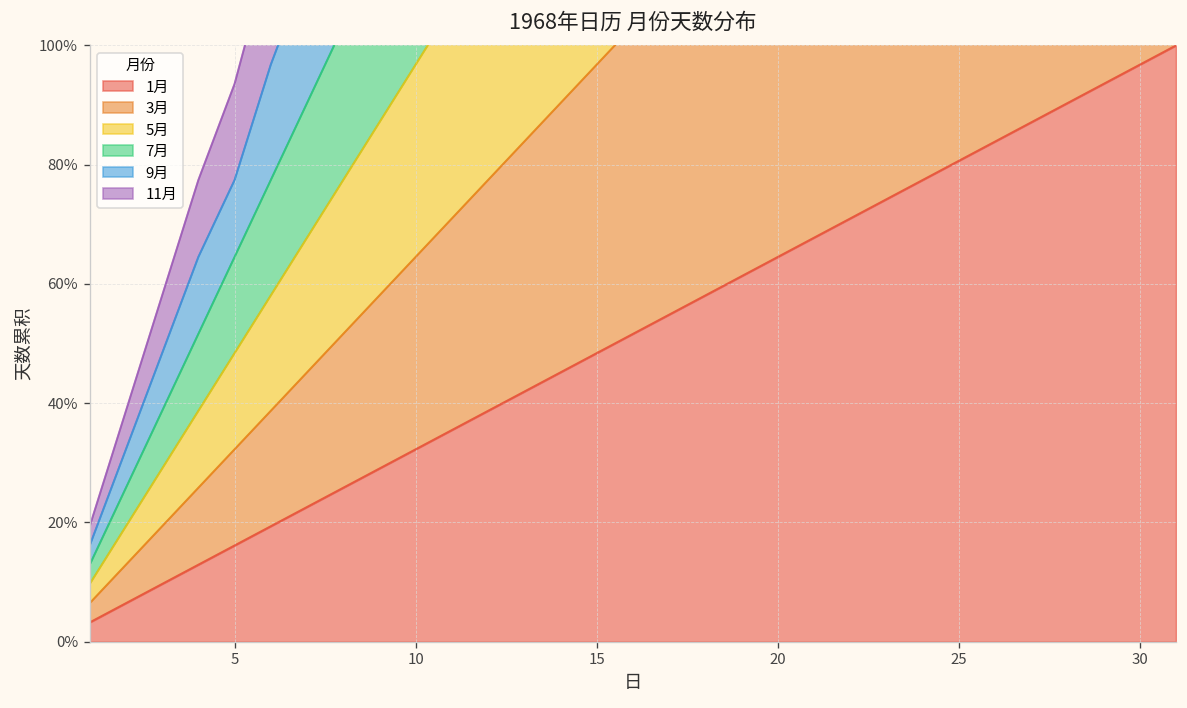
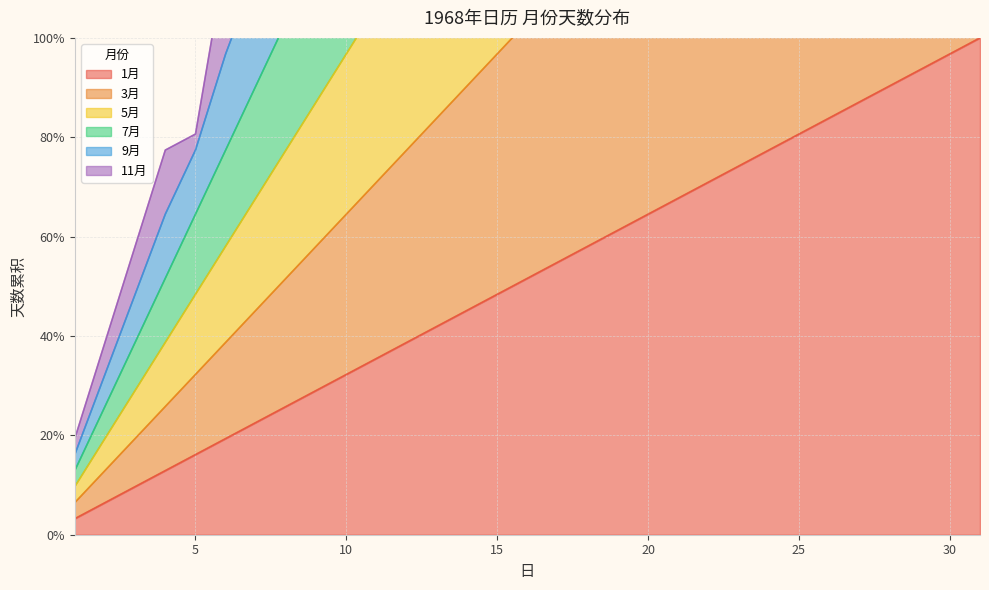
11月, 5: 16% -> 3%
